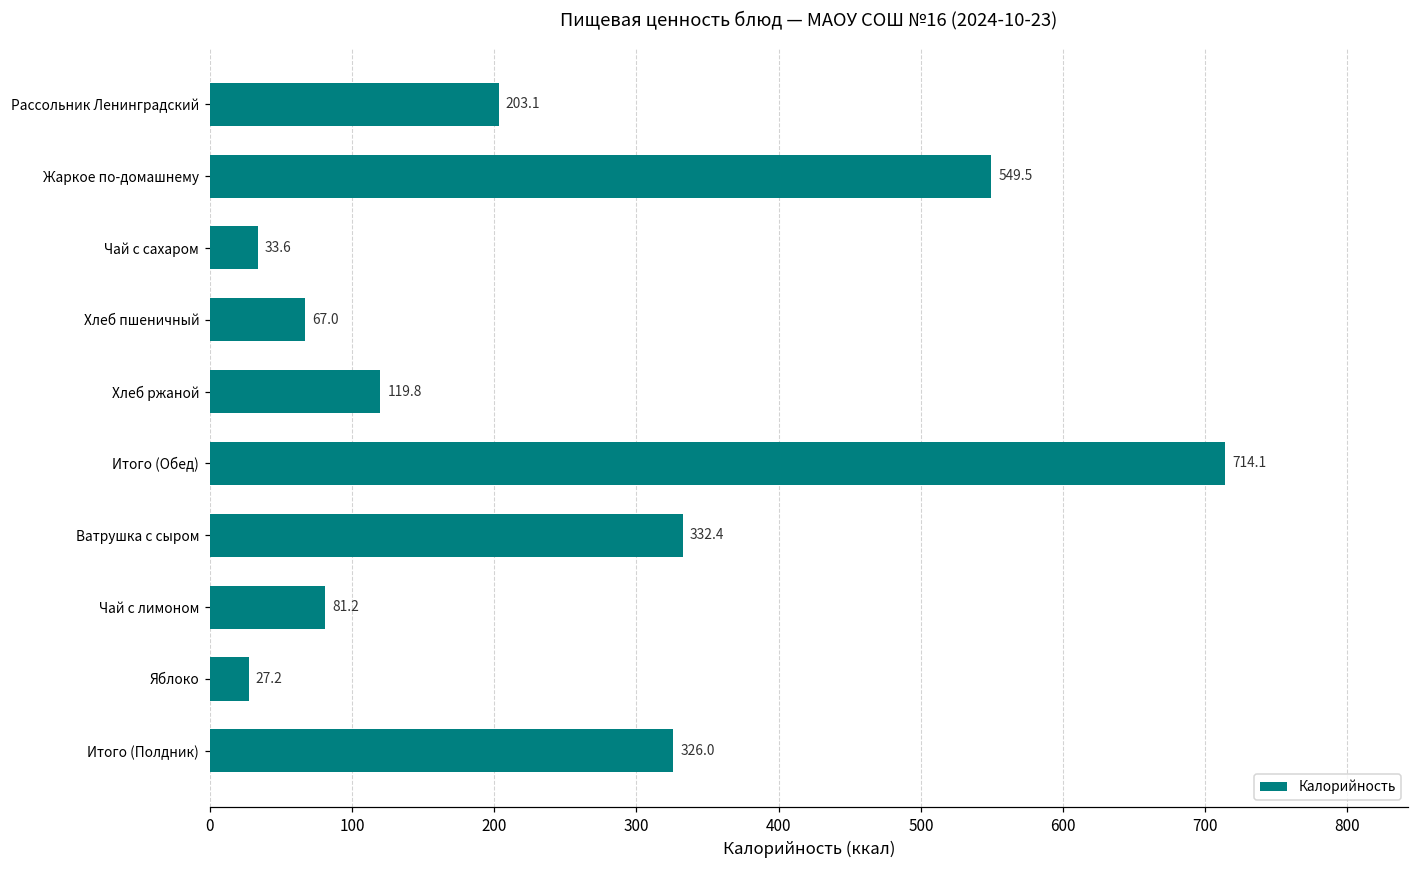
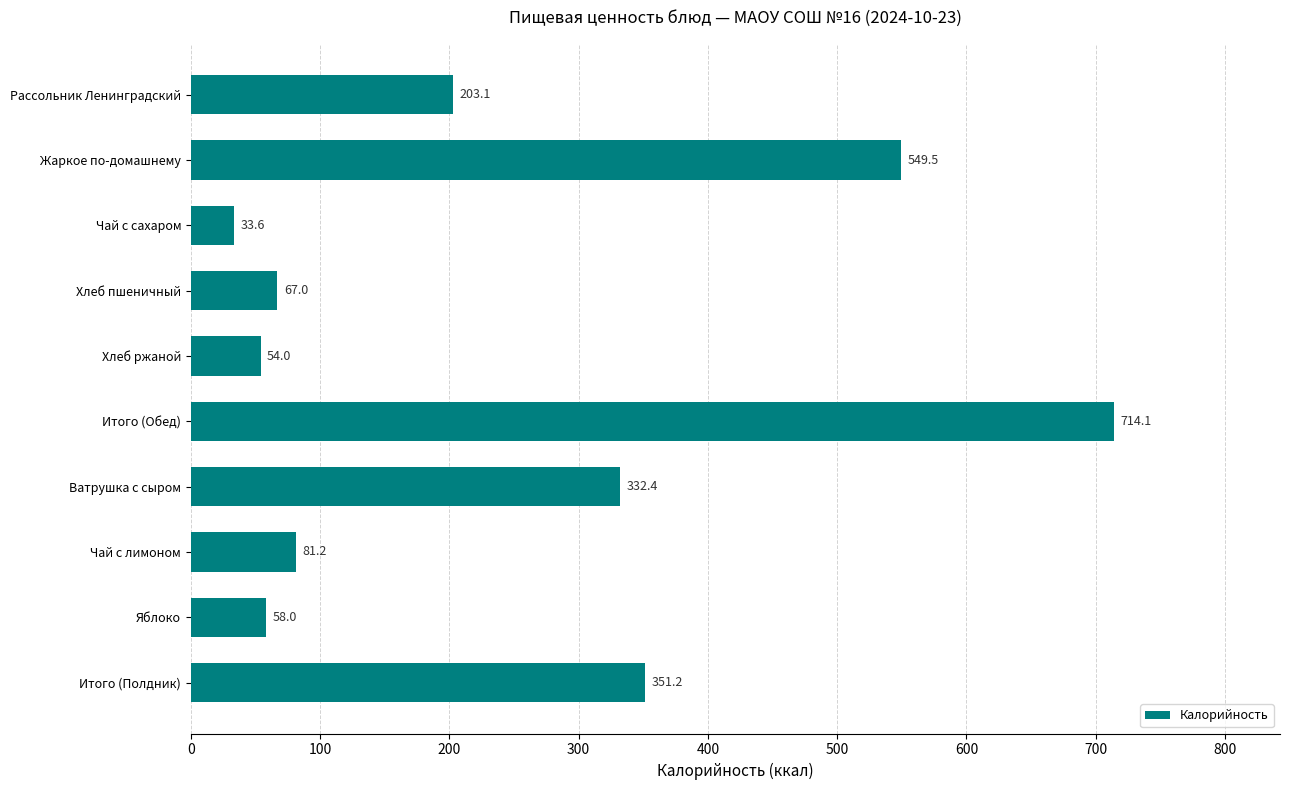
Хлеб ржаной: 119.8 -> 54.0
Яблоко: 27.2 -> 58.0
Итого (Полдник): 326.0 -> 351.2
